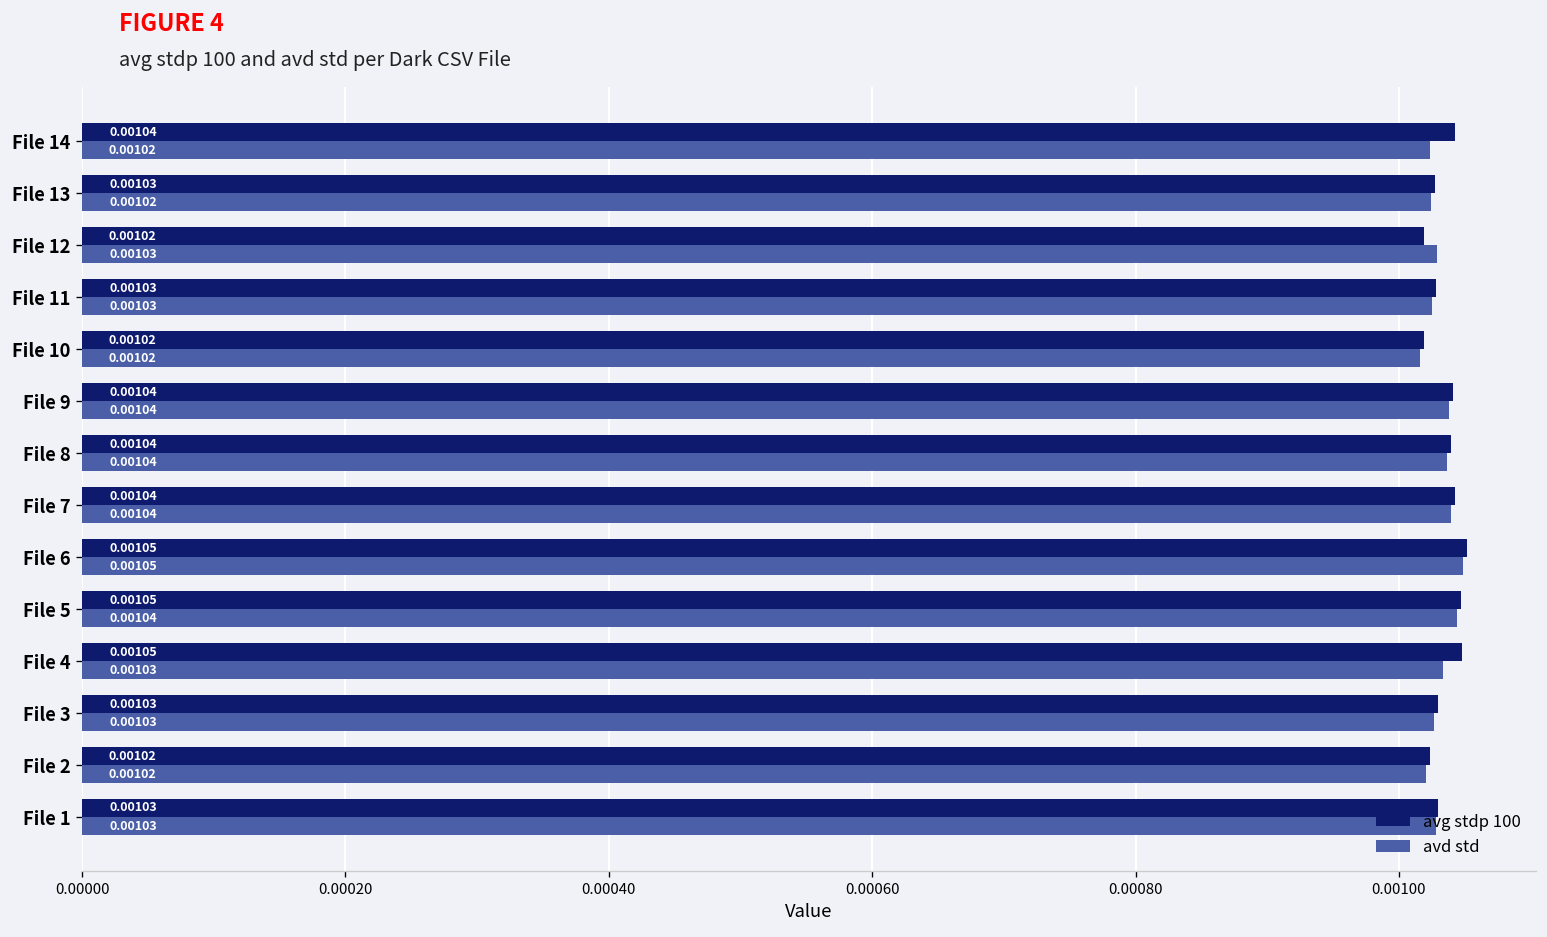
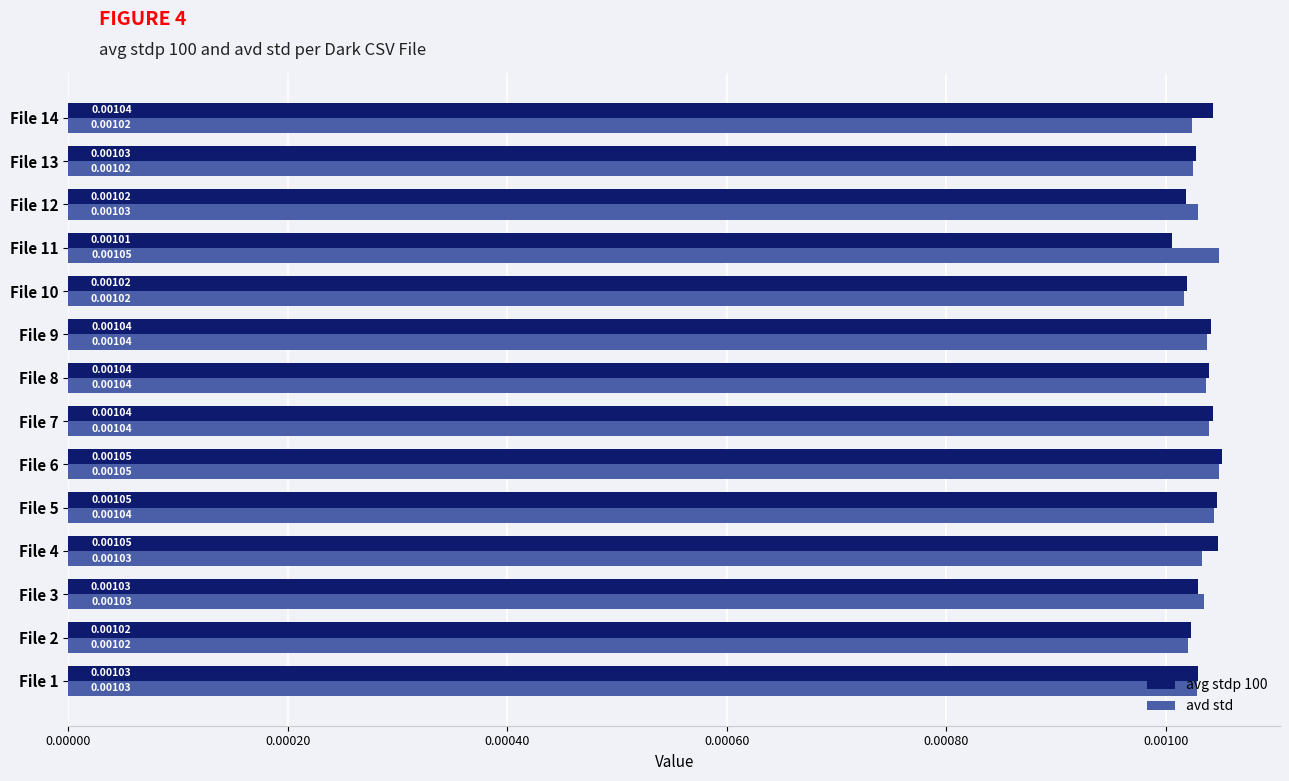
avg stdp 100, File 11: 0.00103 -> 0.00101
avd std, File 11: 0.00103 -> 0.00105
avd std, File 3: 0.001027 -> 0.001034
